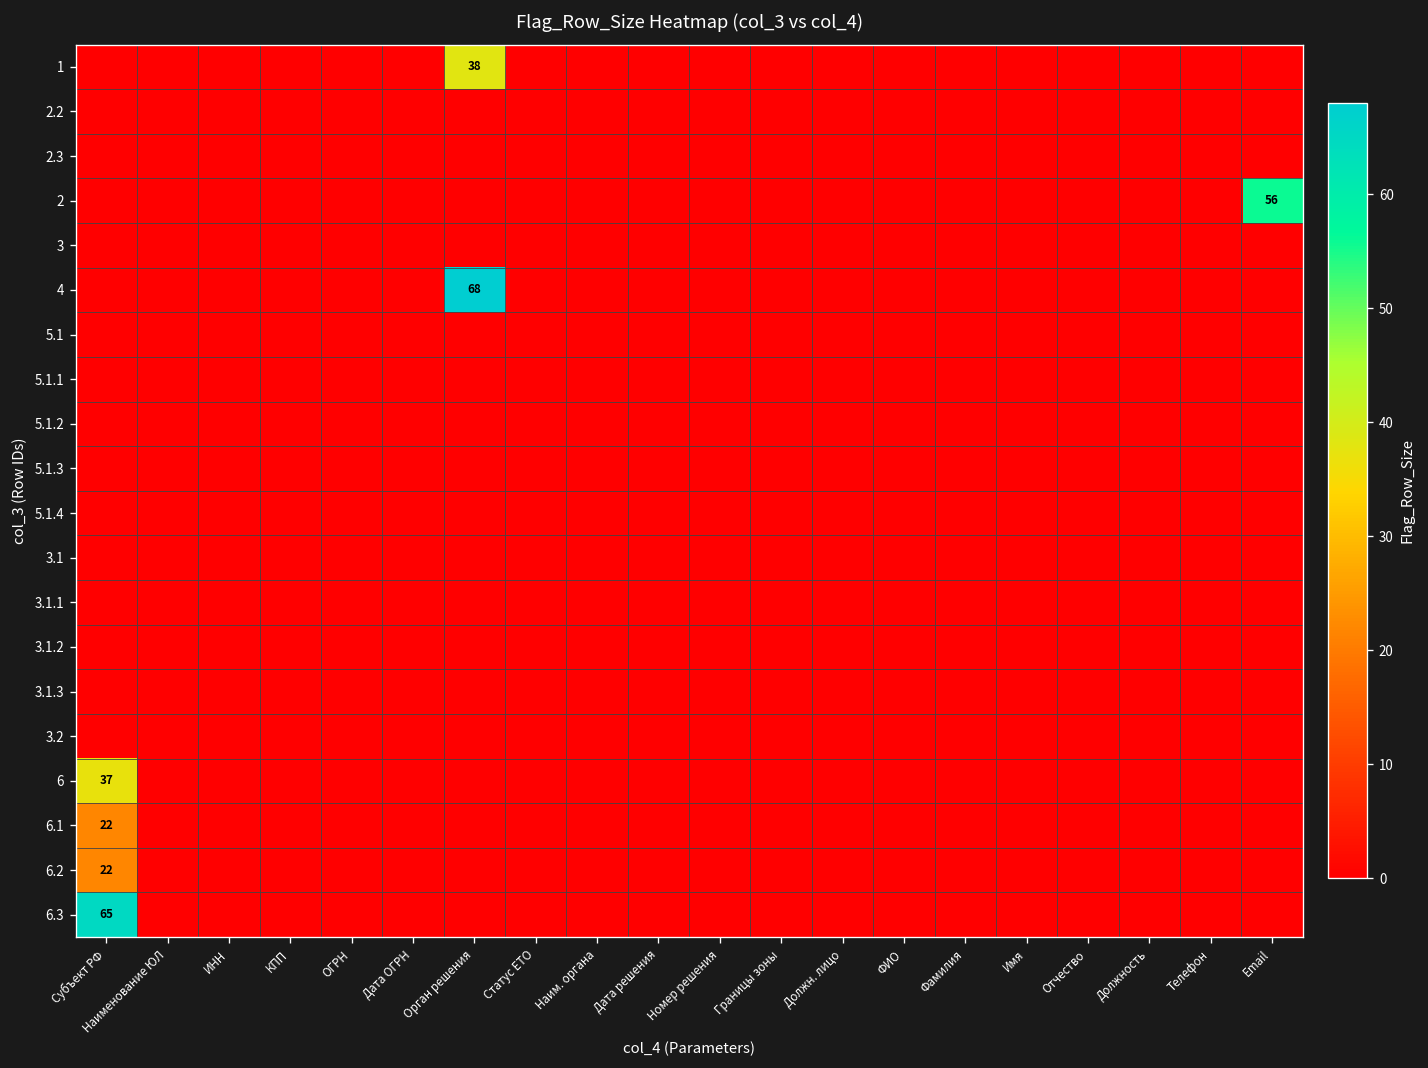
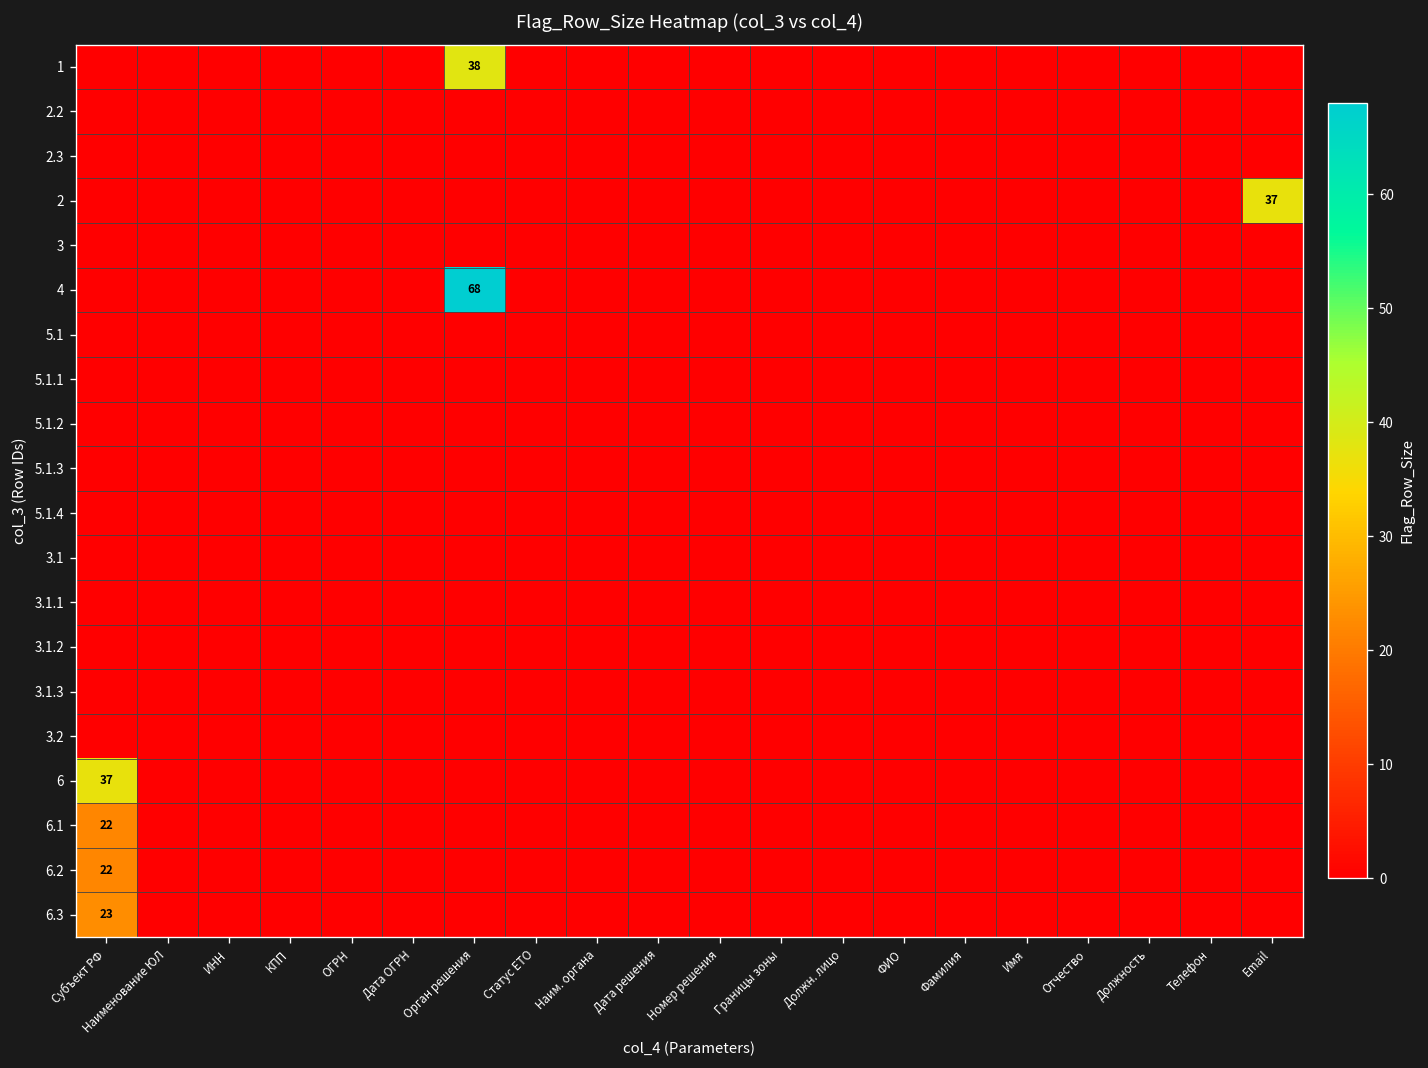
2, Email: 56 -> 37
6.3, Субъект РФ: 65 -> 23
